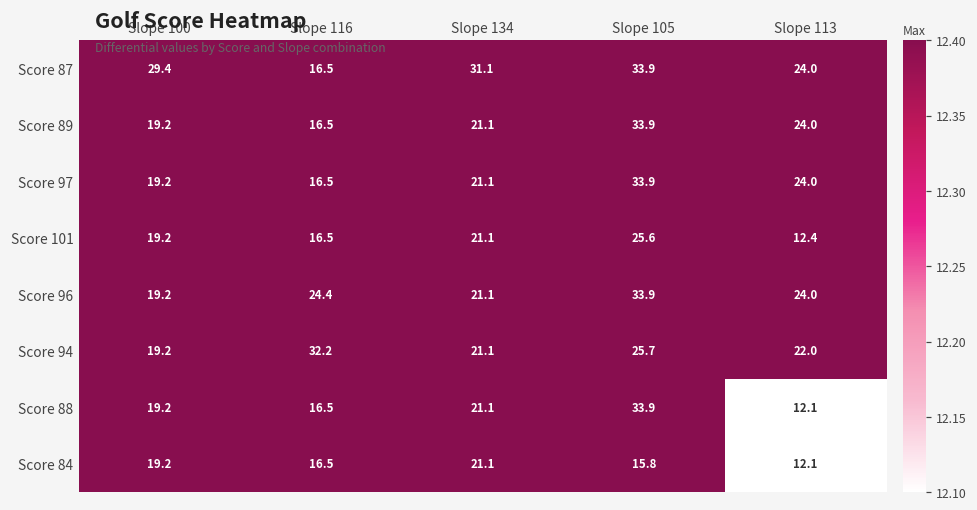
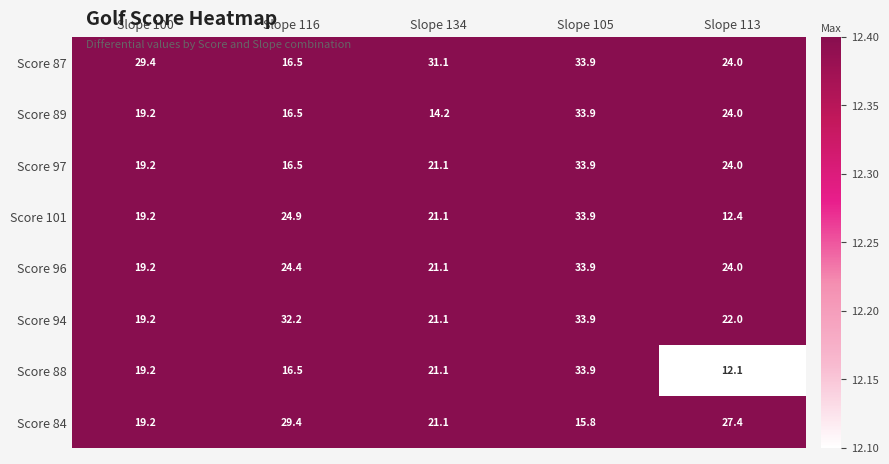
Score 89, Slope 134: 21.1 -> 14.2
Score 101, Slope 116: 16.5 -> 24.9
Score 101, Slope 105: 25.6 -> 33.9
Score 94, Slope 105: 25.7 -> 33.9
Score 84, Slope 116: 16.5 -> 29.4
Score 84, Slope 113: 12.1 -> 27.4
